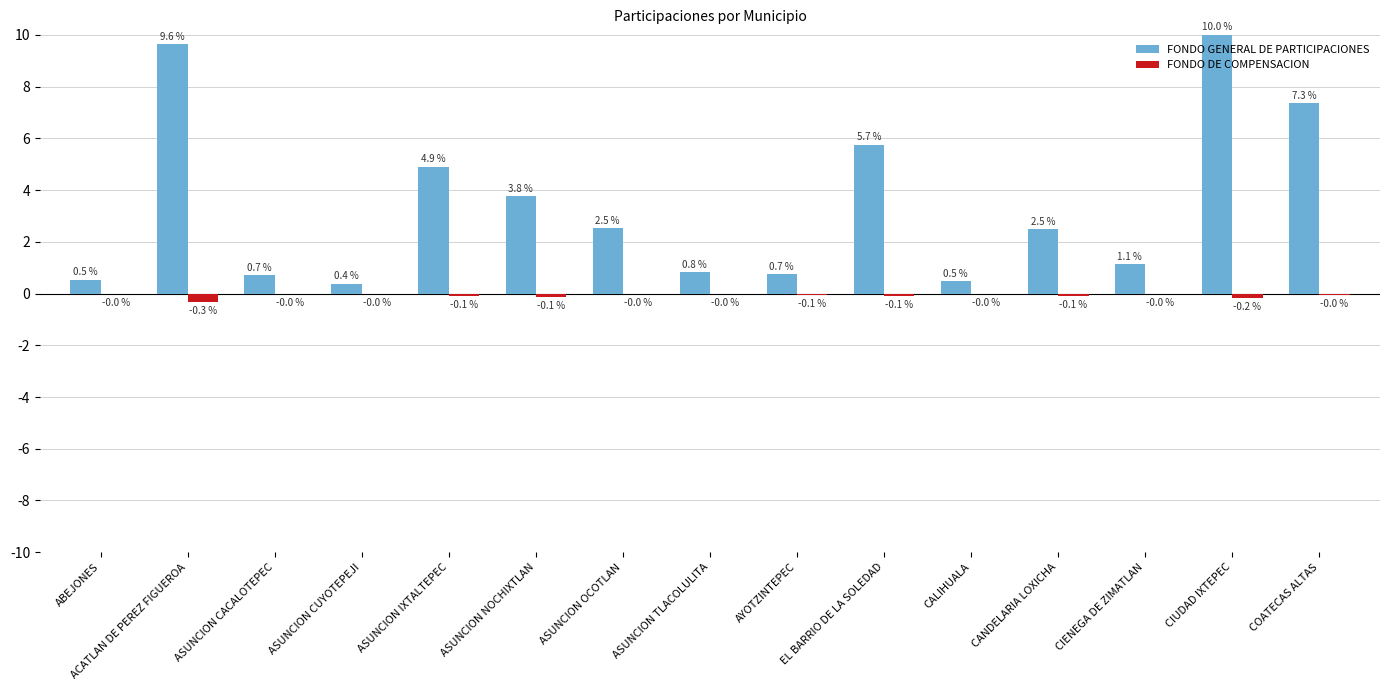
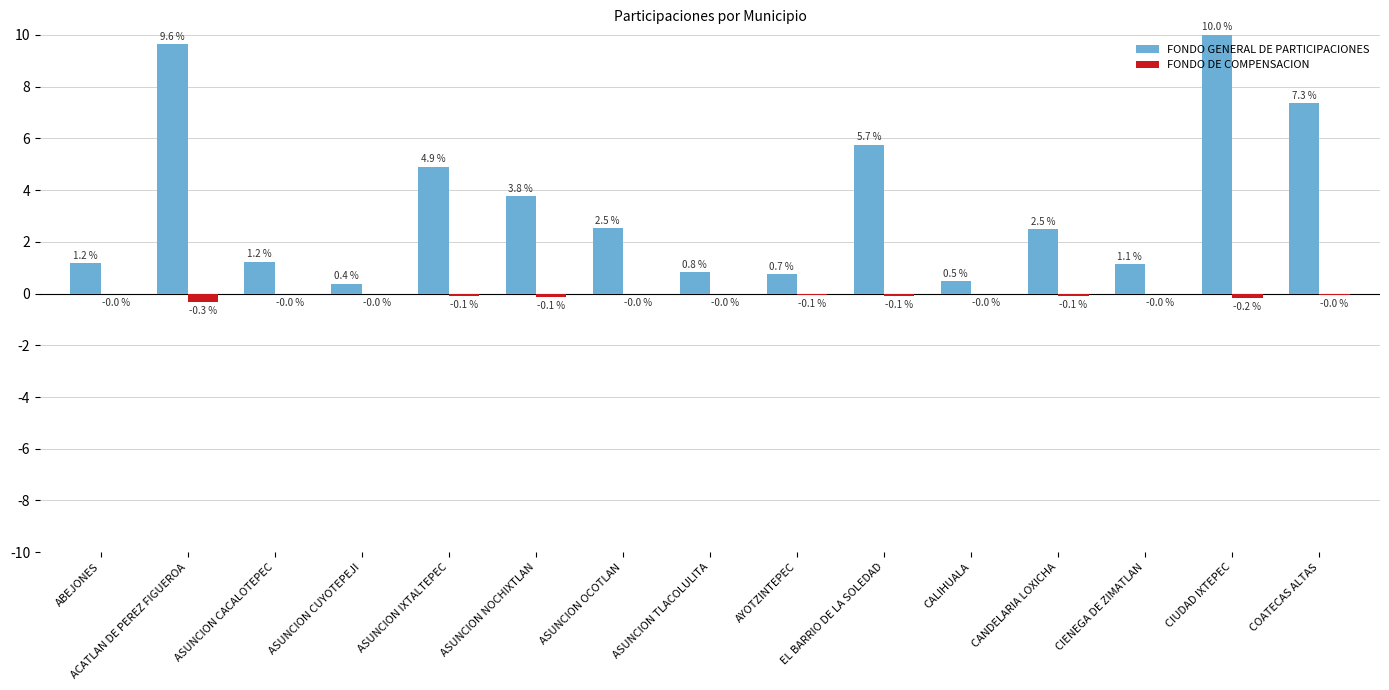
FONDO GENERAL DE PARTICIPACIONES, ABEJONES: 0.5 % -> 1.2 %
FONDO GENERAL DE PARTICIPACIONES, ASUNCION CACALOTEPEC: 0.7 % -> 1.2 %
